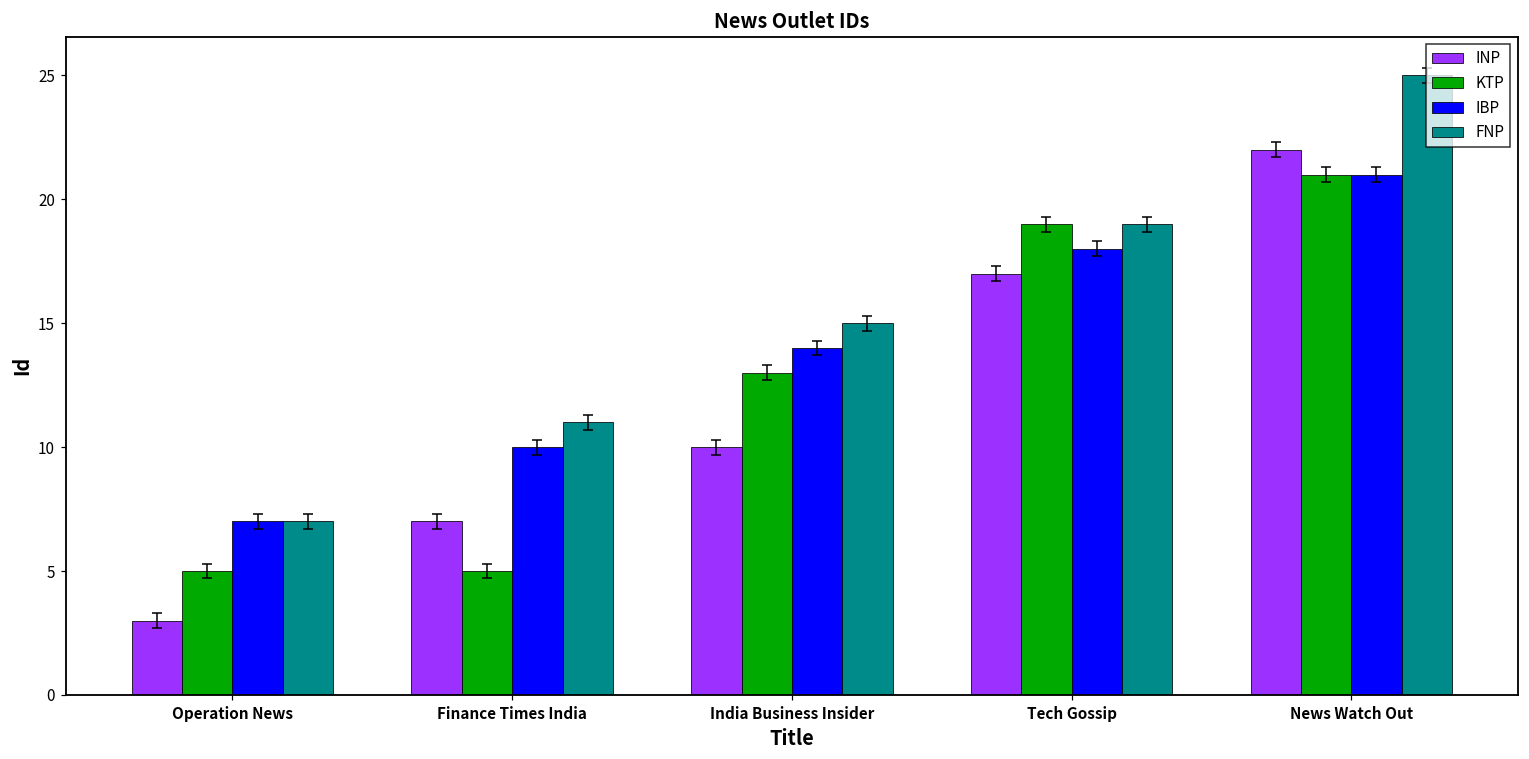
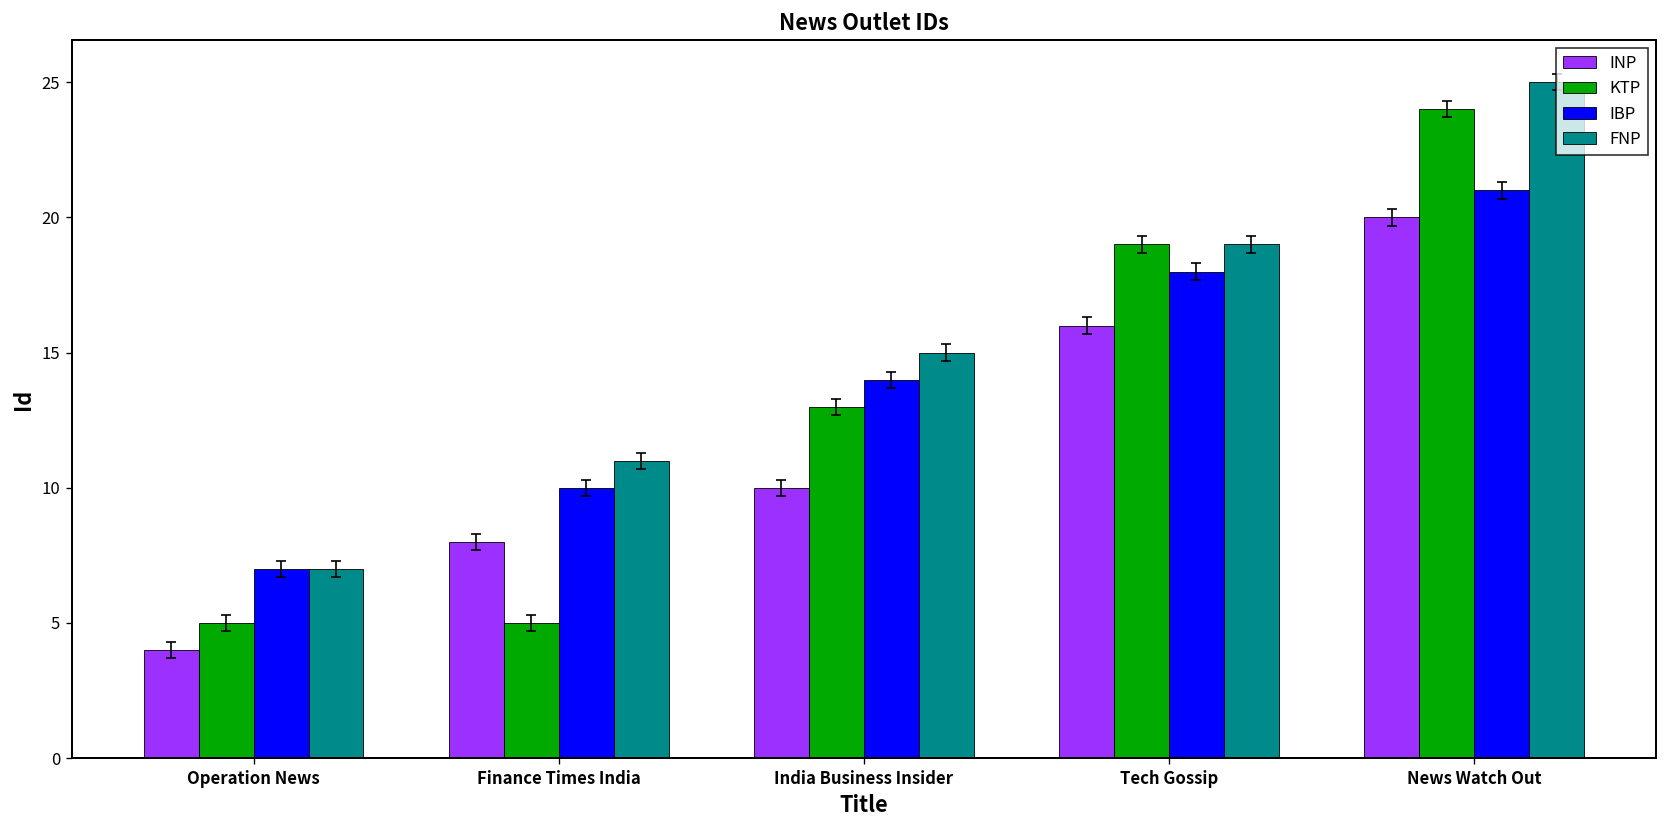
INP, Operation News: 3 -> 4
INP, Finance Times India: 7 -> 8
INP, Tech Gossip: 17 -> 16
INP, News Watch Out: 22 -> 20
KTP, News Watch Out: 21 -> 24
